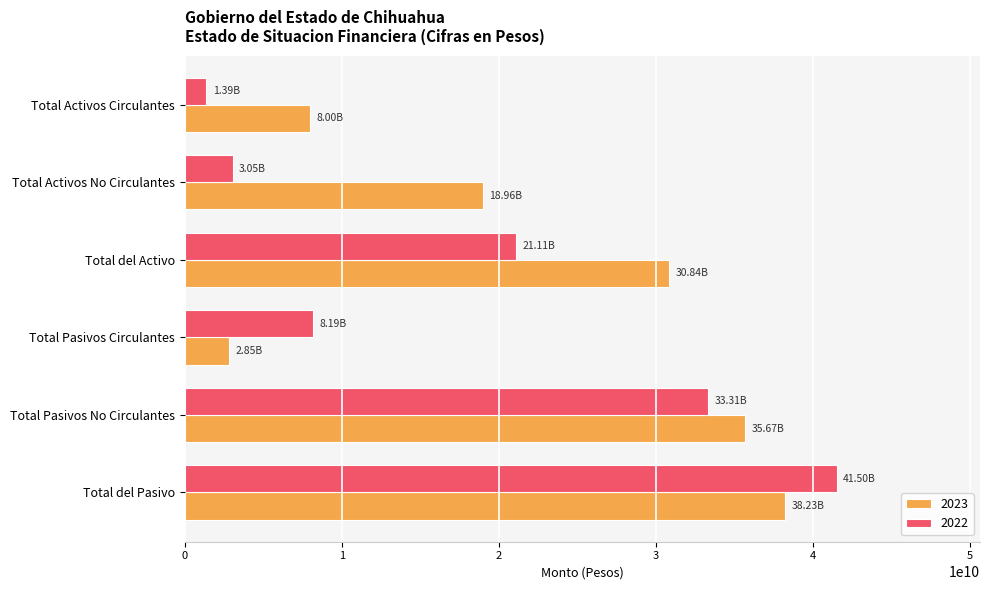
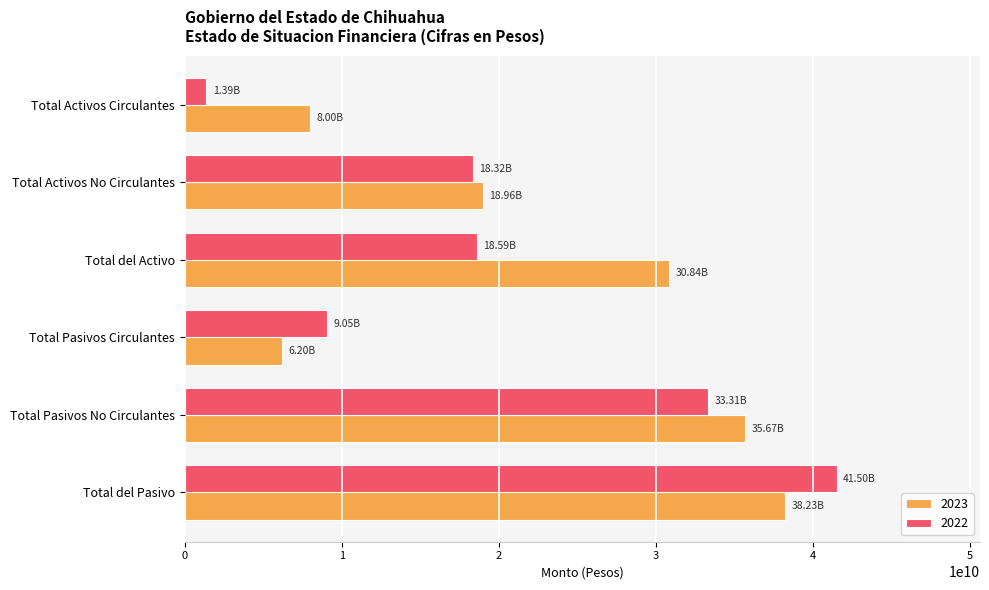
2022, Total Activos No Circulantes: 3.05B -> 18.32B
2022, Total del Activo: 21.11B -> 18.59B
2022, Total Pasivos Circulantes: 8.19B -> 9.05B
2023, Total Pasivos Circulantes: 2.85B -> 6.20B
